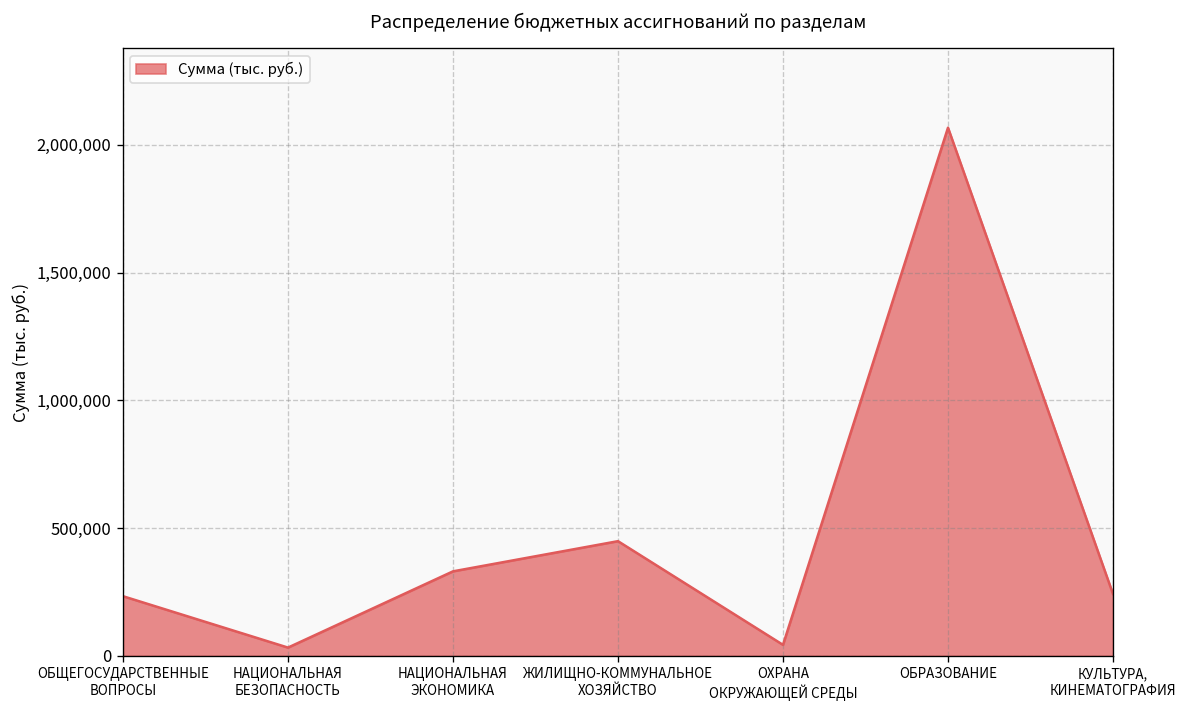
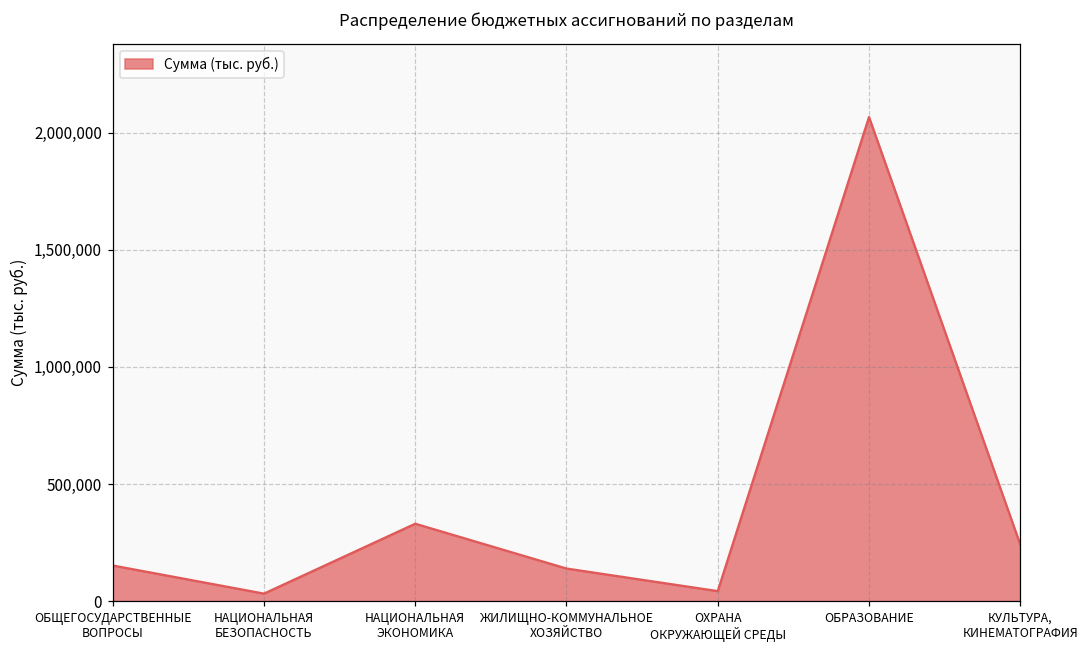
ОБЩЕГОСУДАРСТВЕННЫЕ ВОПРОСЫ: 230,000 -> 150,000
ЖИЛИЩНО-КОММУНАЛЬНОЕ ХОЗЯЙСТВО: 450,000 -> 140,000
